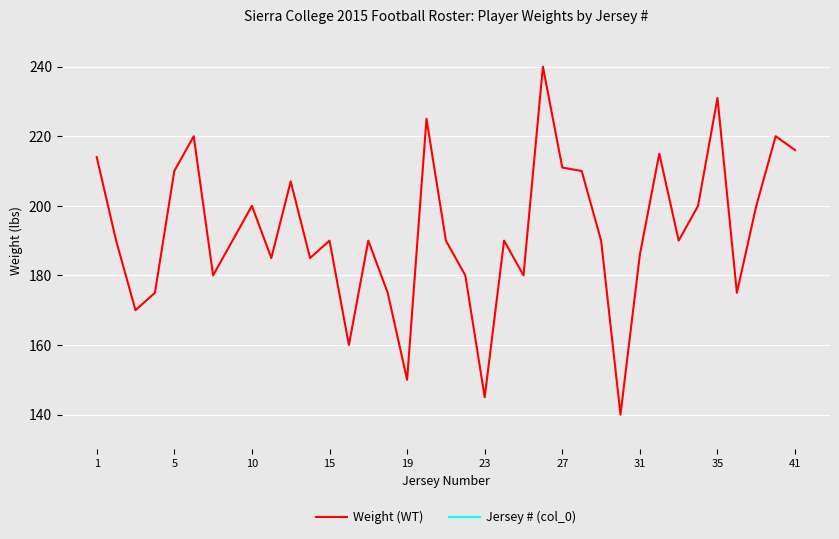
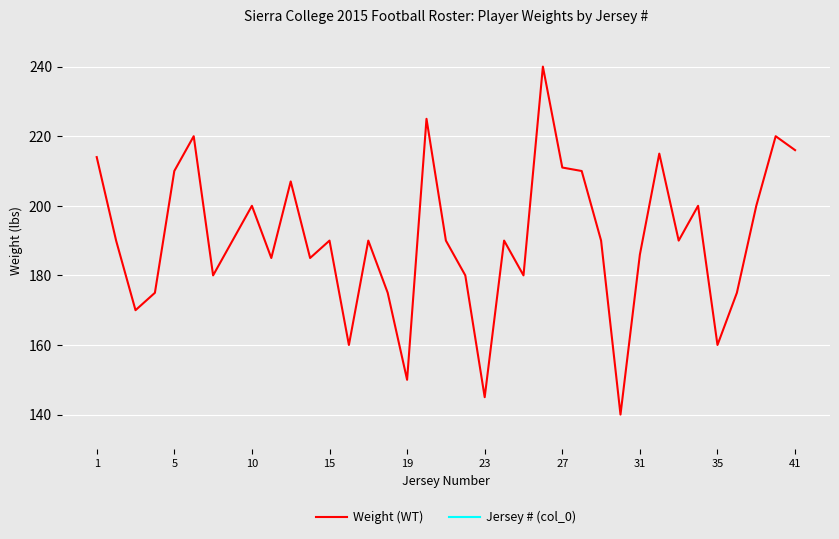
Weight (WT), 35: 231 -> 160
